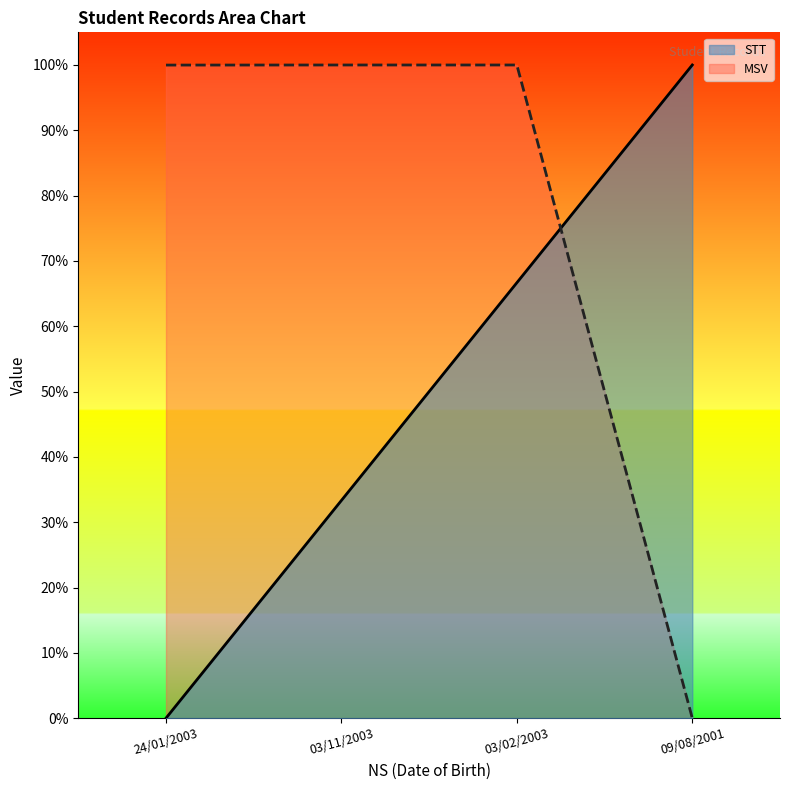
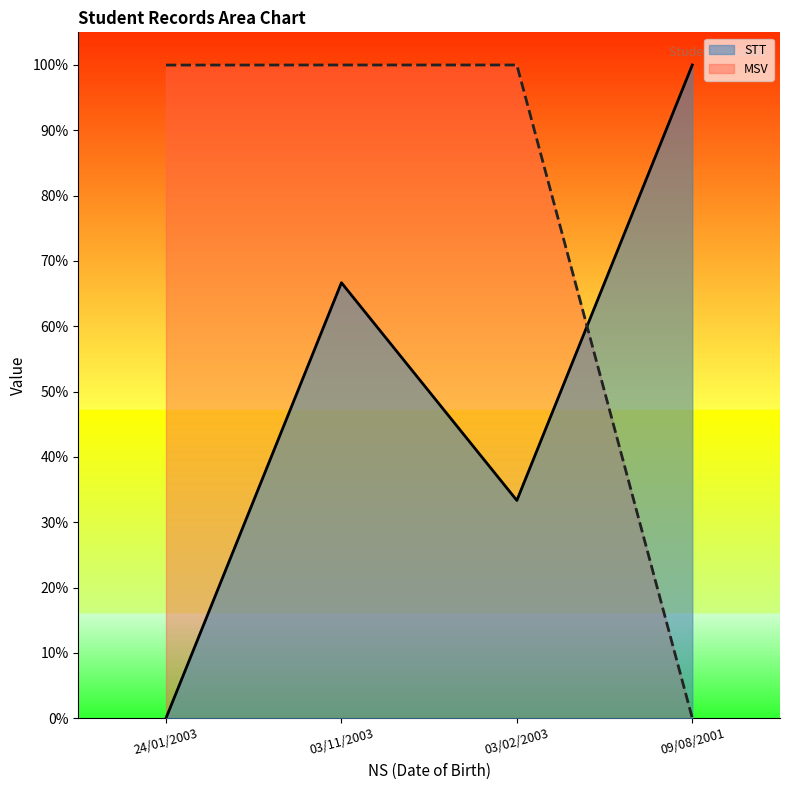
STT, 03/11/2003: 33% -> 67%
STT, 03/02/2003: 67% -> 33%
